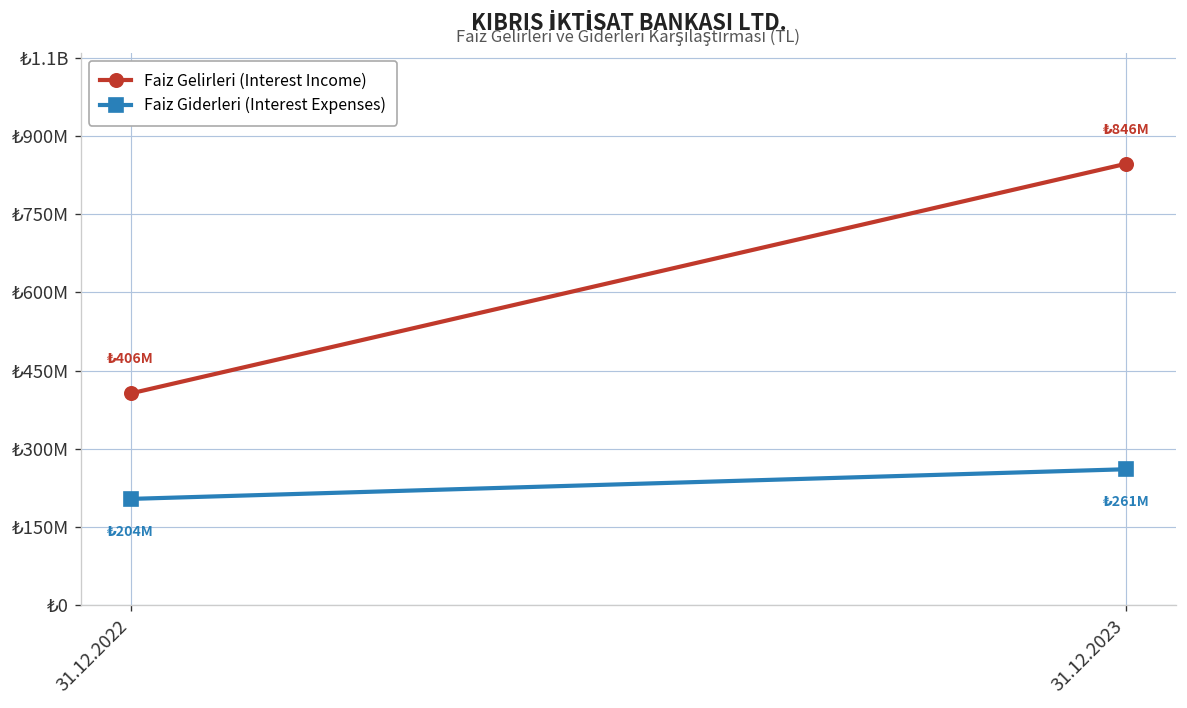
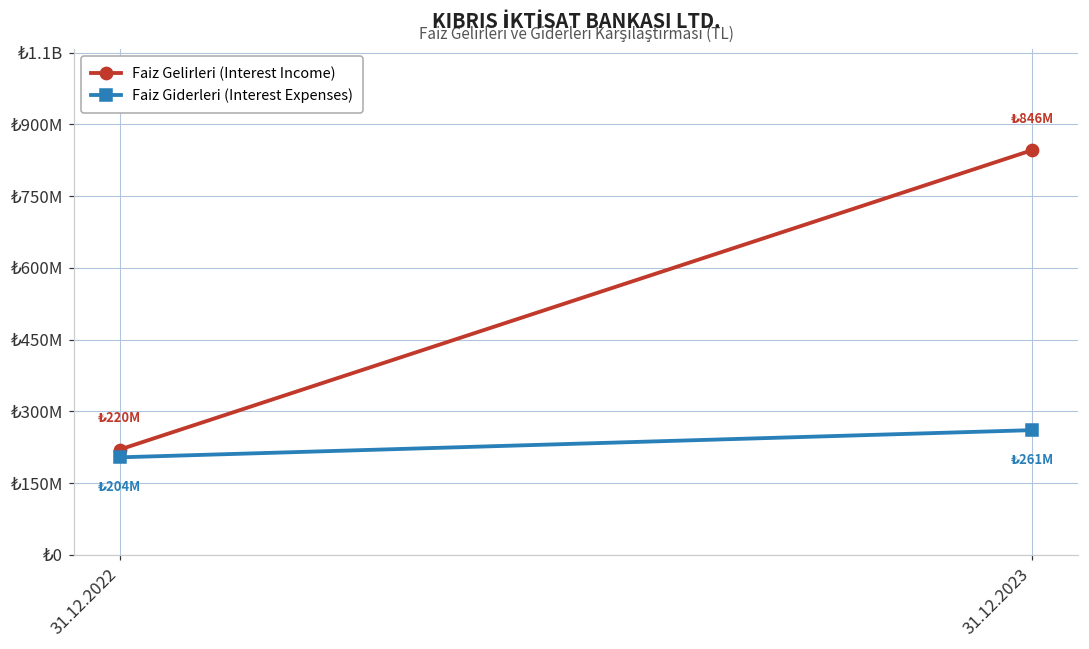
Faiz Gelirleri (Interest Income), 31.12.2022: 406M -> 220M
